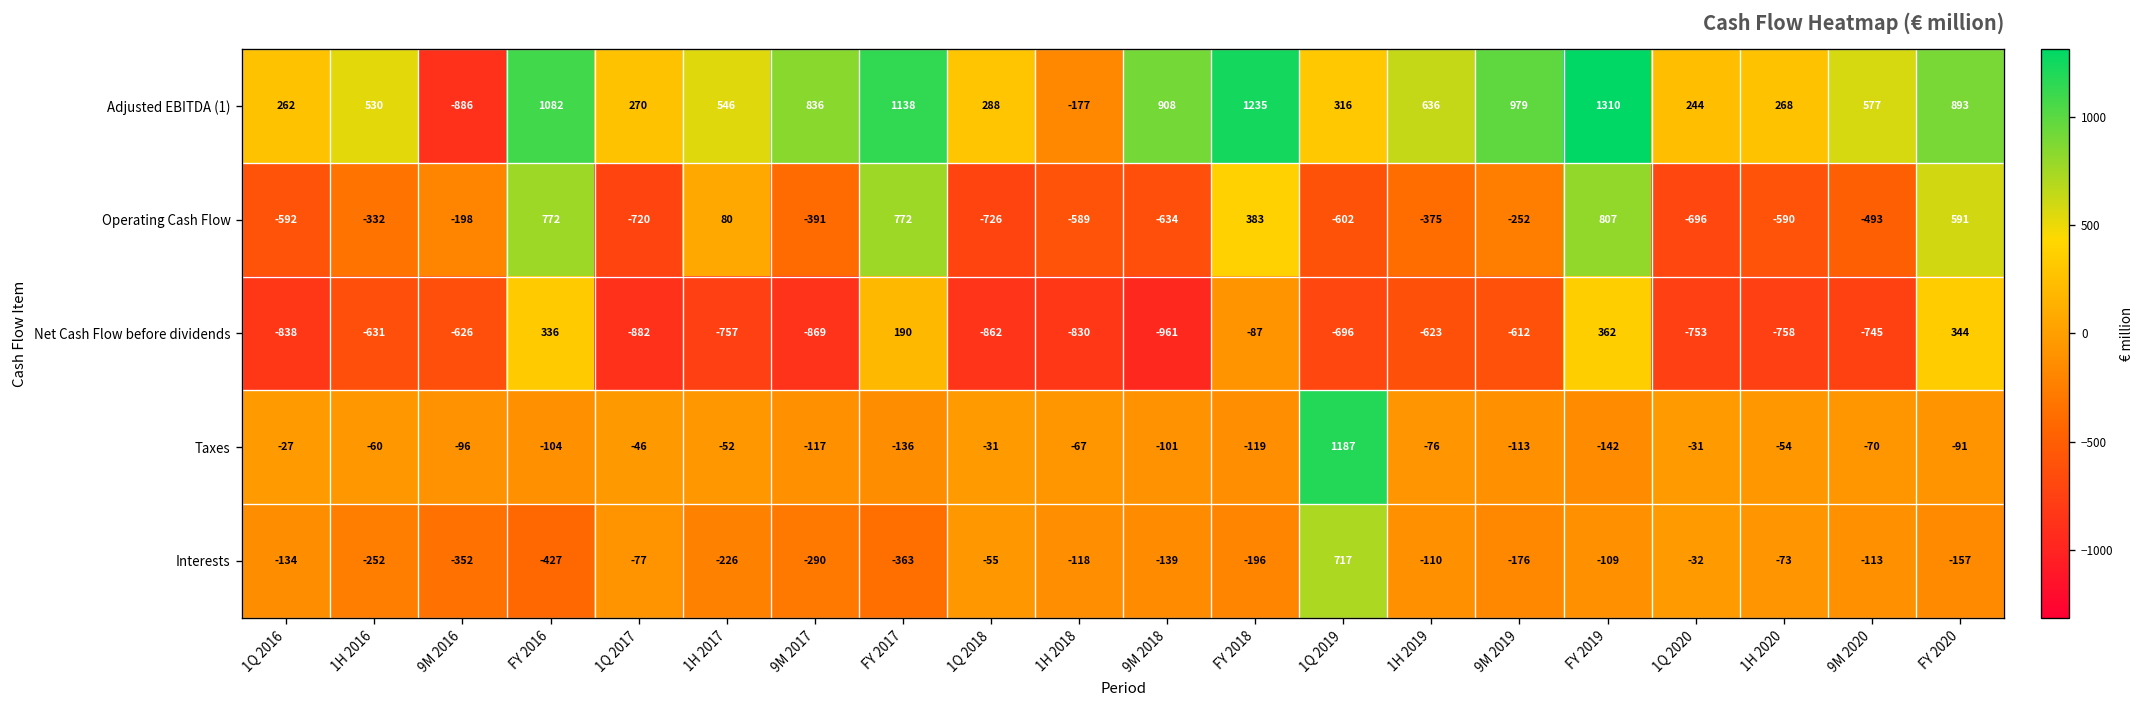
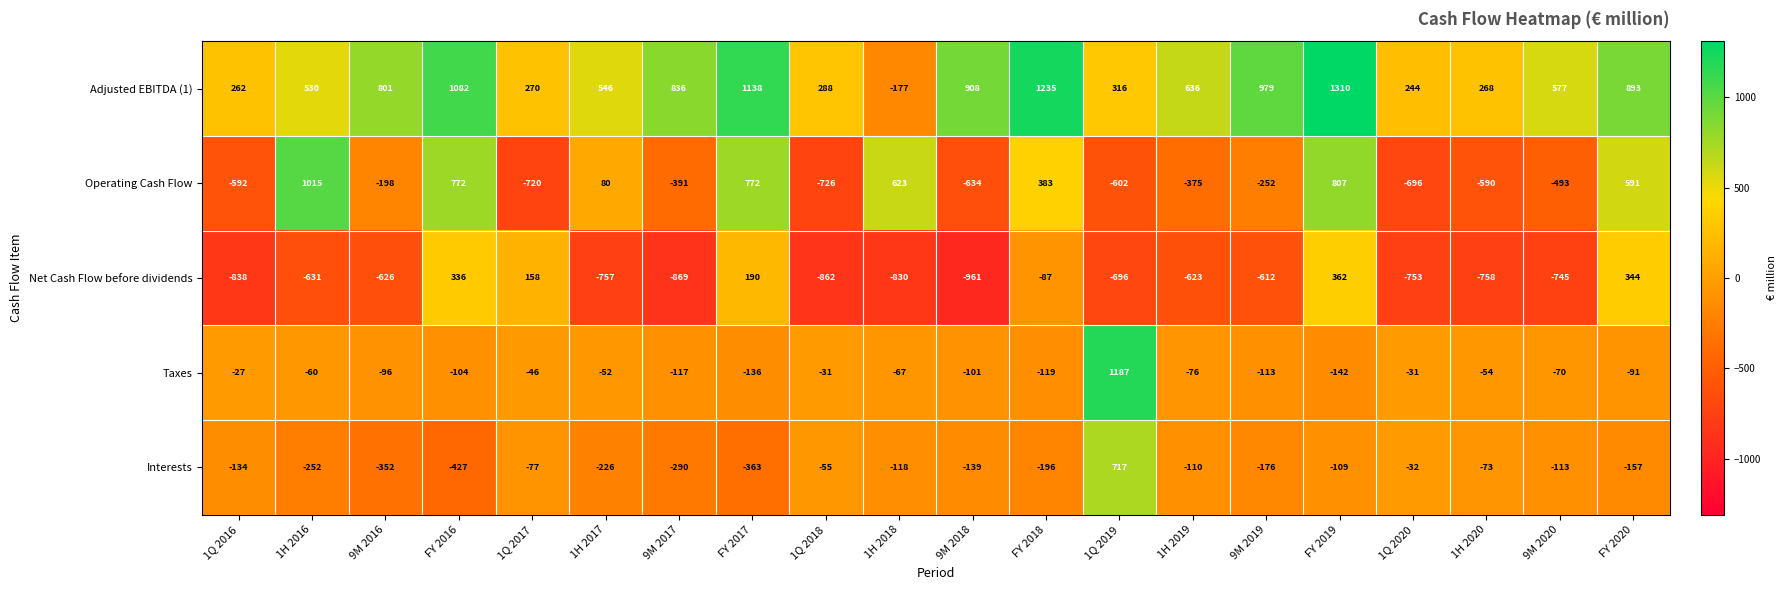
Adjusted EBITDA (1), 9M 2016: -886 -> 801
Operating Cash Flow, 1H 2016: -332 -> 1015
Operating Cash Flow, 1H 2018: -589 -> 623
Net Cash Flow before dividends, 1Q 2017: -882 -> 158
